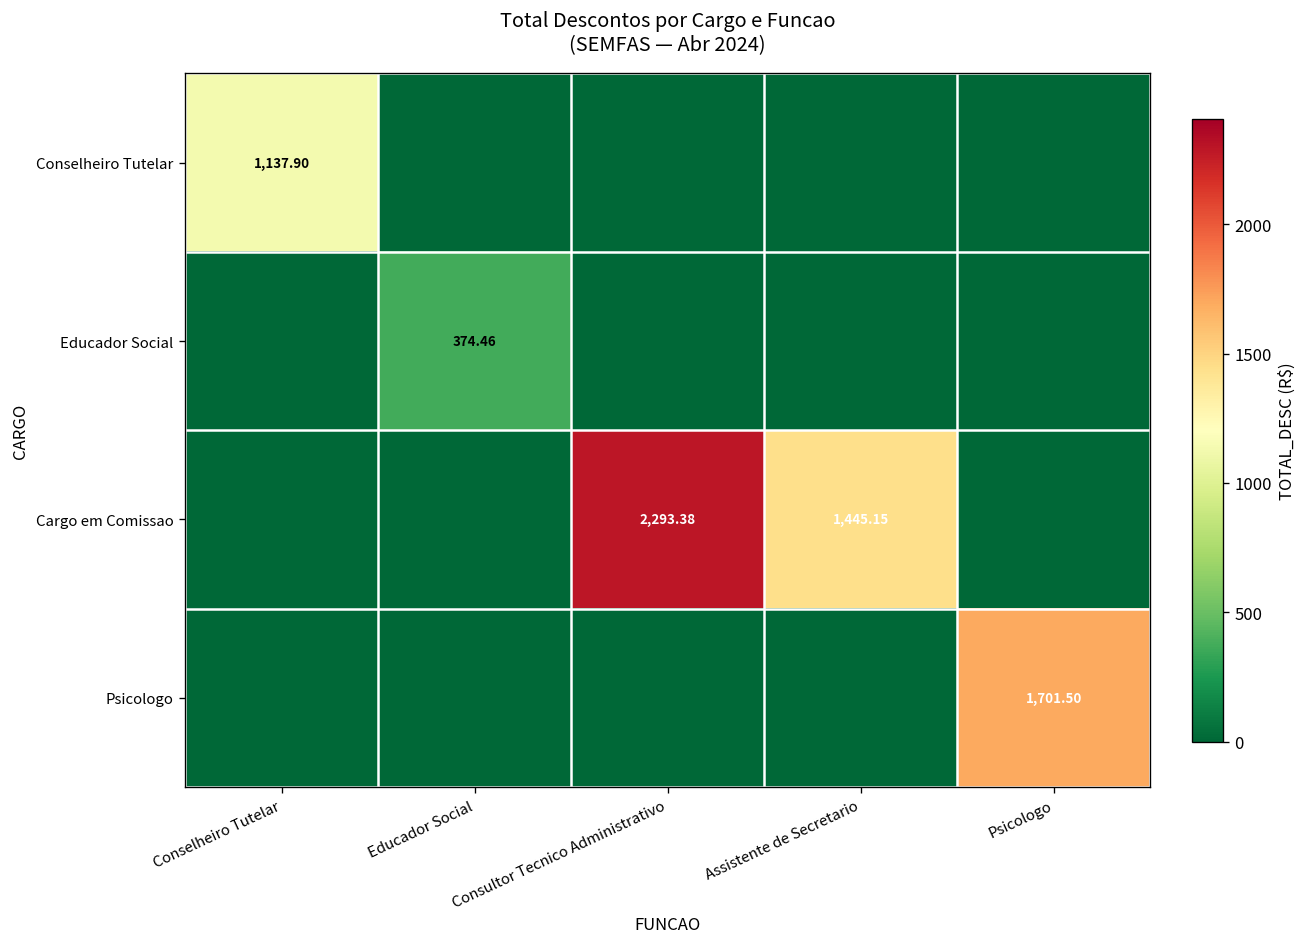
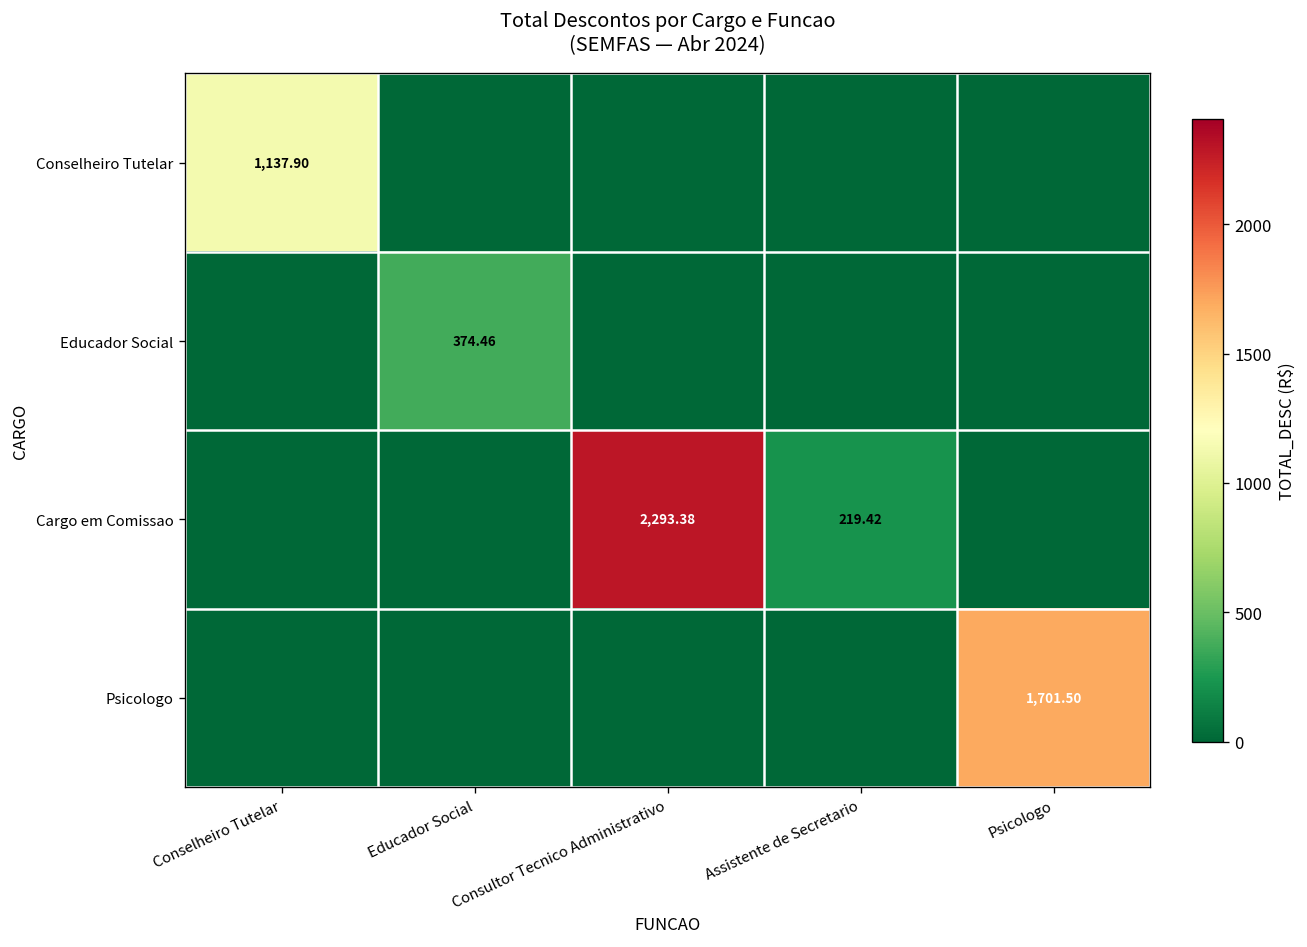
Cargo em Comissao, Assistente de Secretario: 1,445.15 -> 219.42
